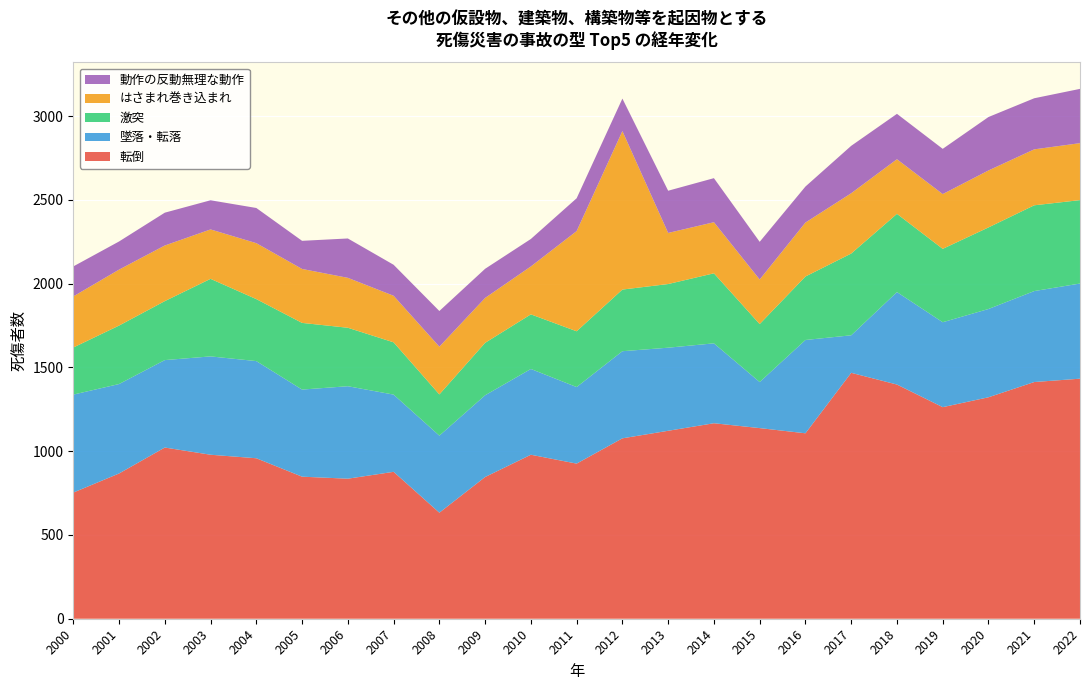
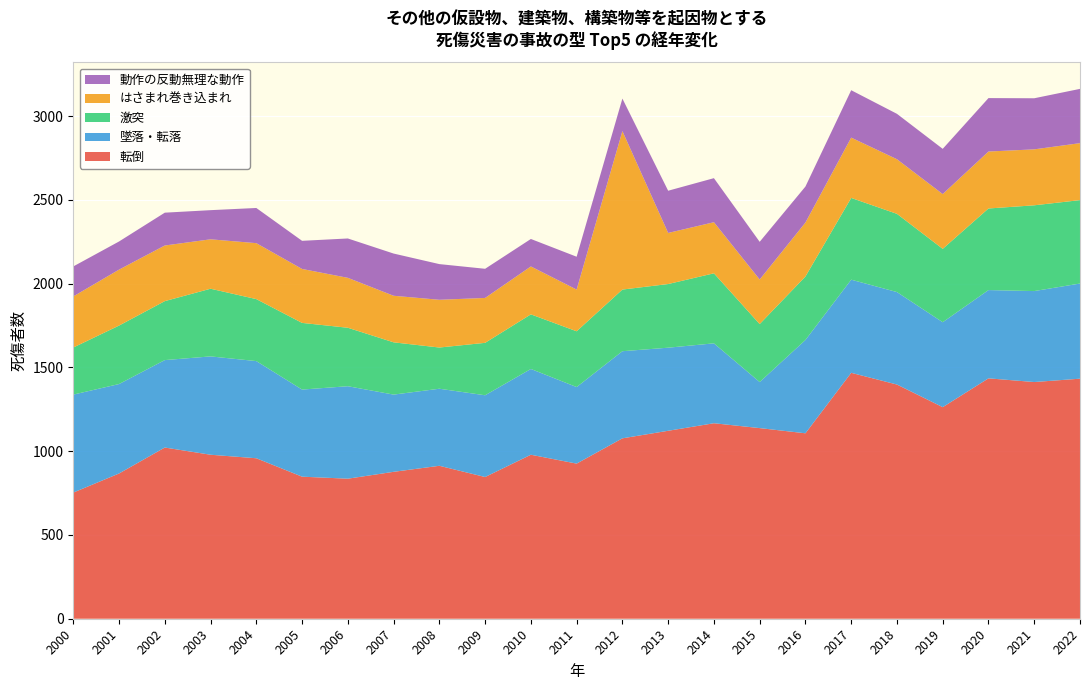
激突, 2003: 460 -> 400
動作の反動無理な動作, 2007: 190 -> 250
転倒, 2008: 630 -> 910
はさまれ巻き込まれ, 2011: 600 -> 250
墜落・転落, 2017: 220 -> 560
転倒, 2020: 1320 -> 1440
